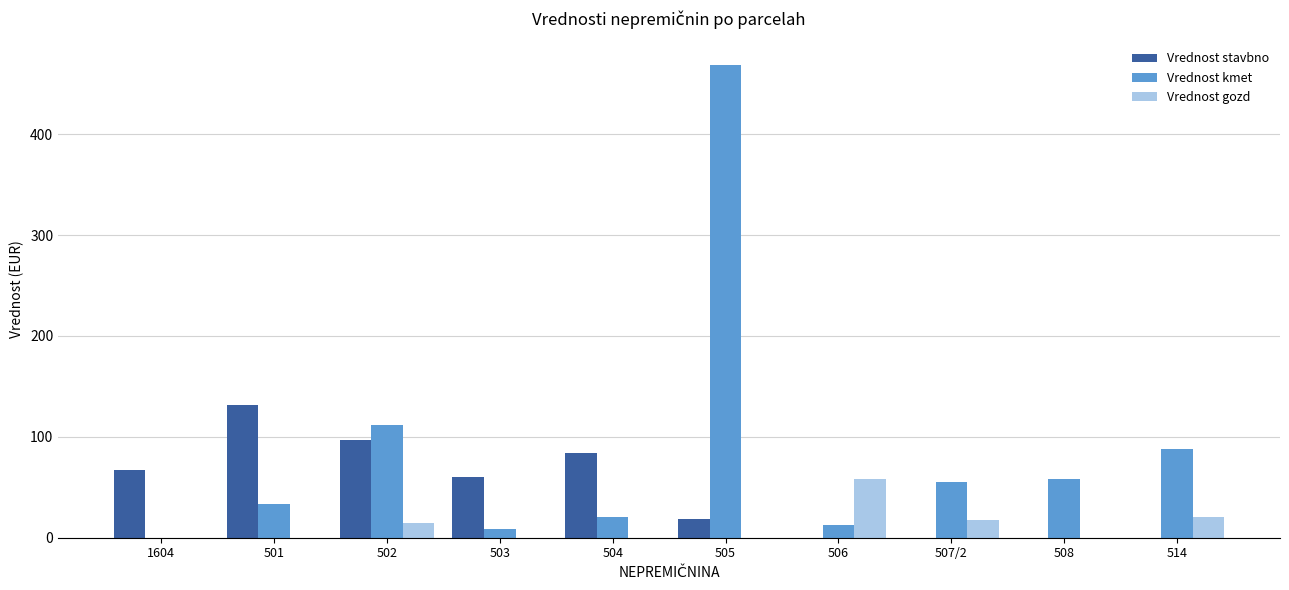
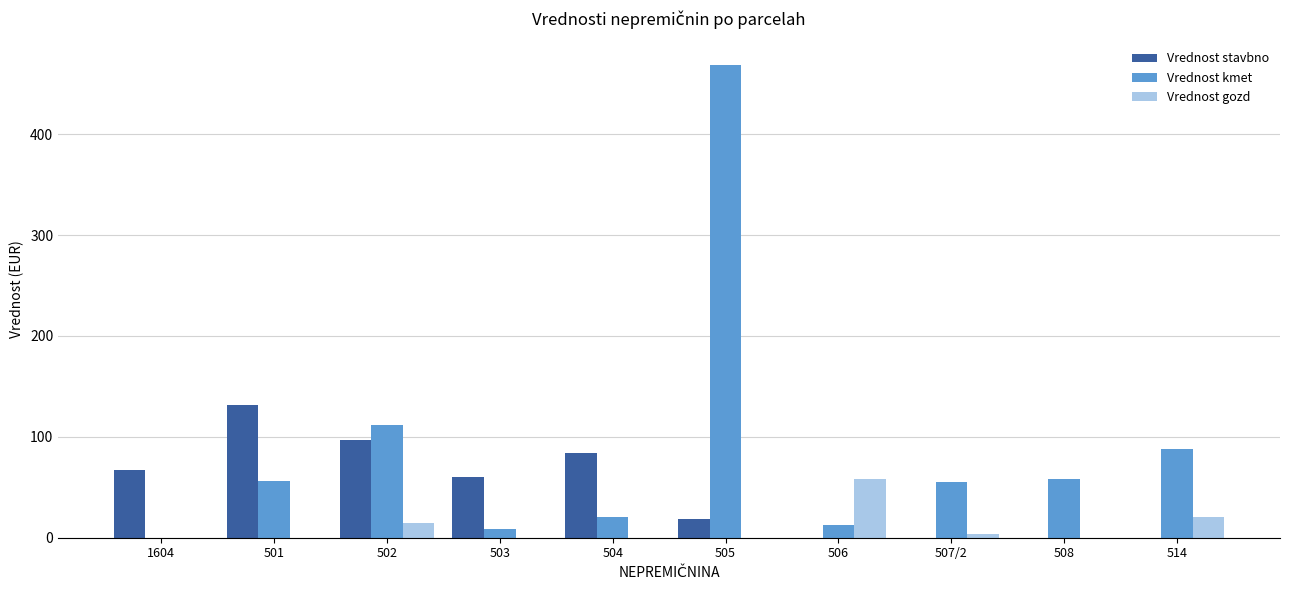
Vrednost kmet, 501: 34 -> 57
Vrednost gozd, 507/2: 17 -> 4
